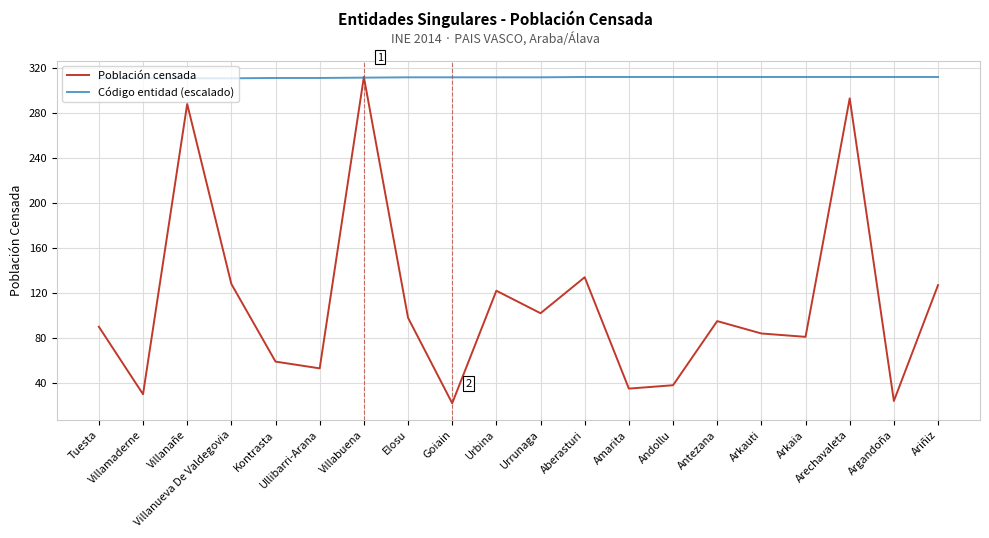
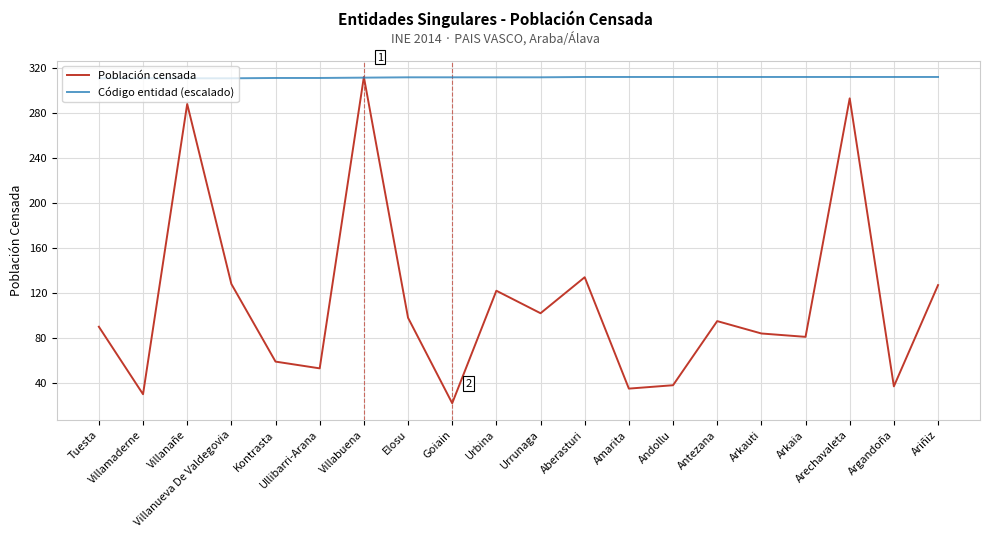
Población censada, Argandoña: 24 -> 37
